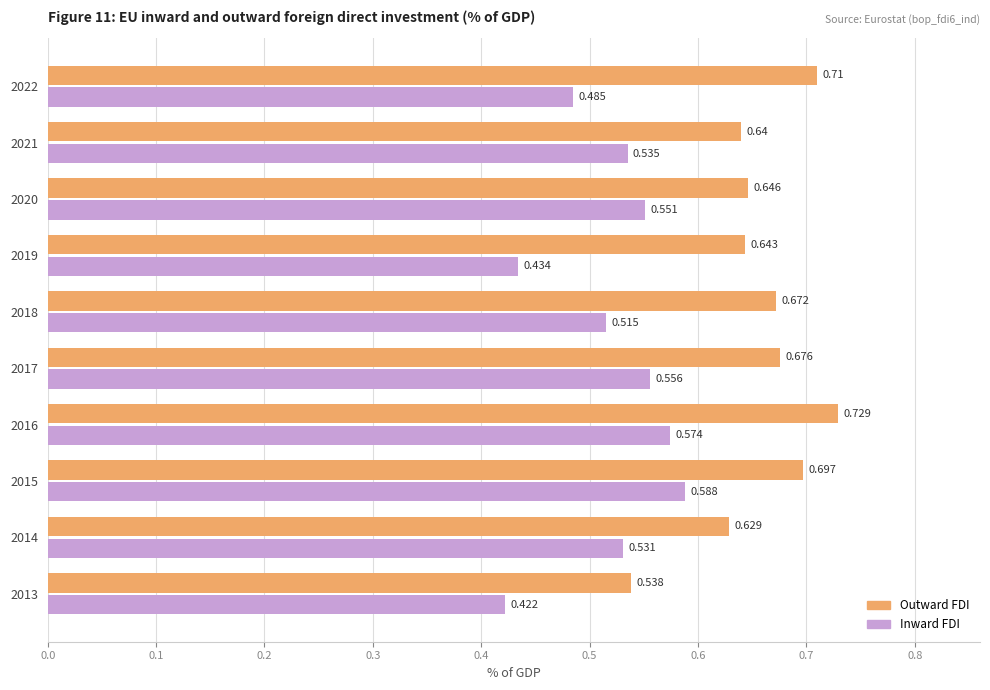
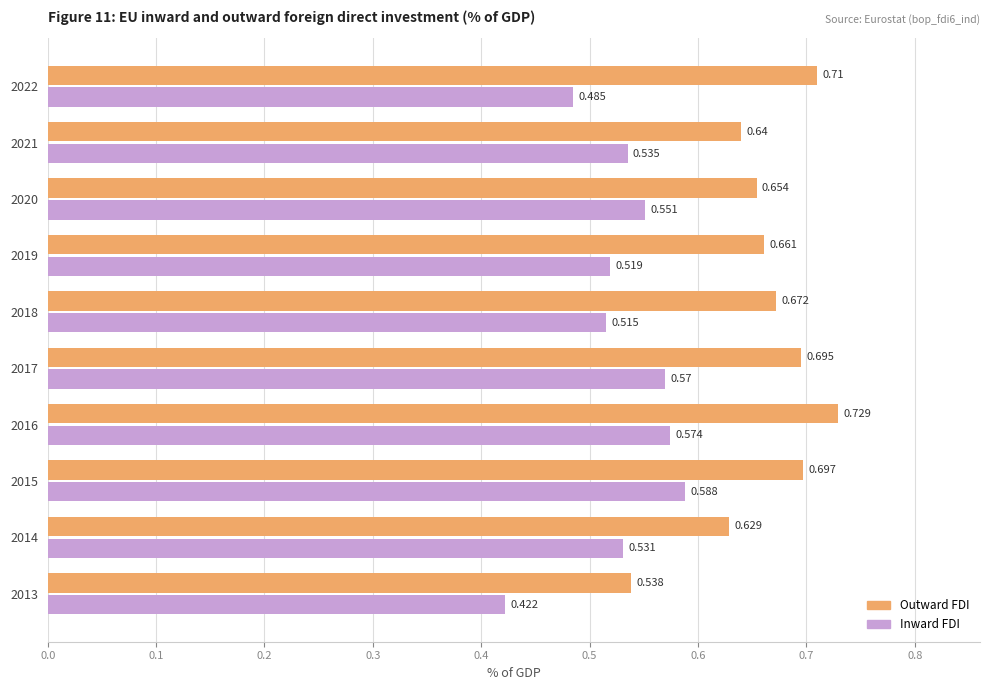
Outward FDI, 2020: 0.646 -> 0.654
Outward FDI, 2019: 0.643 -> 0.661
Inward FDI, 2019: 0.434 -> 0.519
Outward FDI, 2017: 0.676 -> 0.695
Inward FDI, 2017: 0.556 -> 0.57
